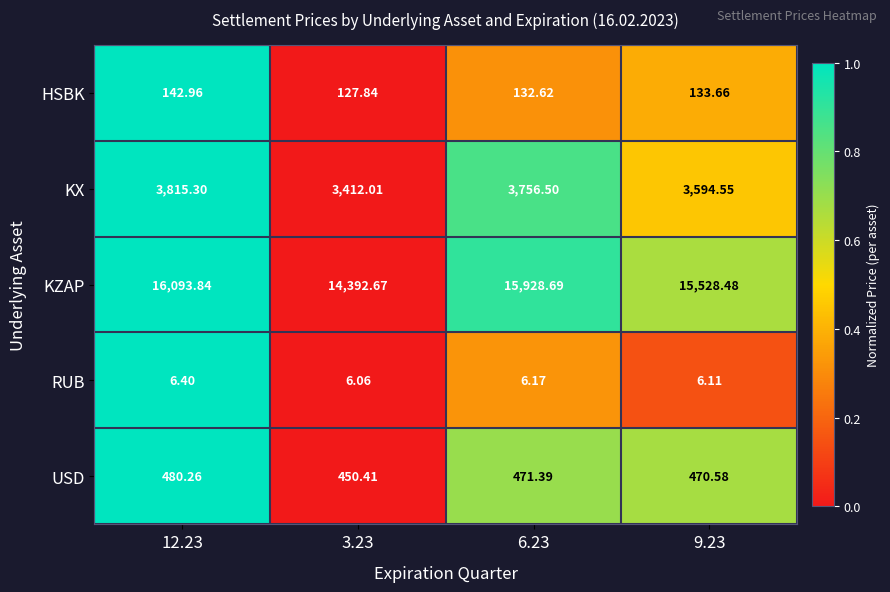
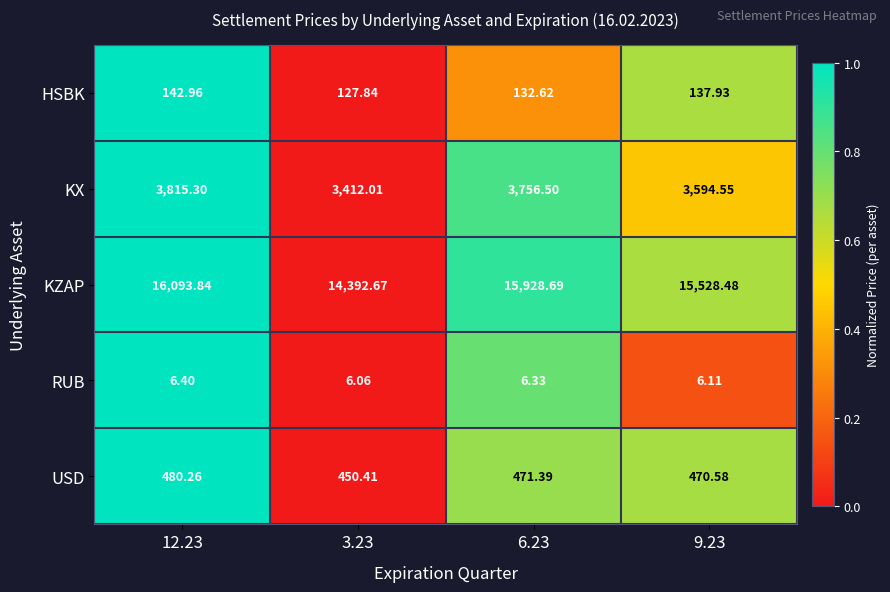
HSBK, 9.23: 133.66 -> 137.93
RUB, 6.23: 6.17 -> 6.33
